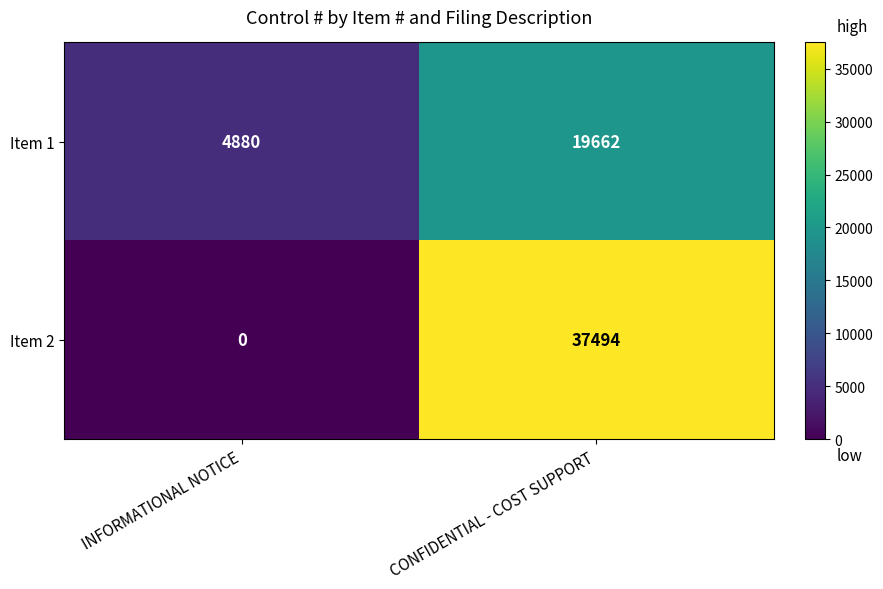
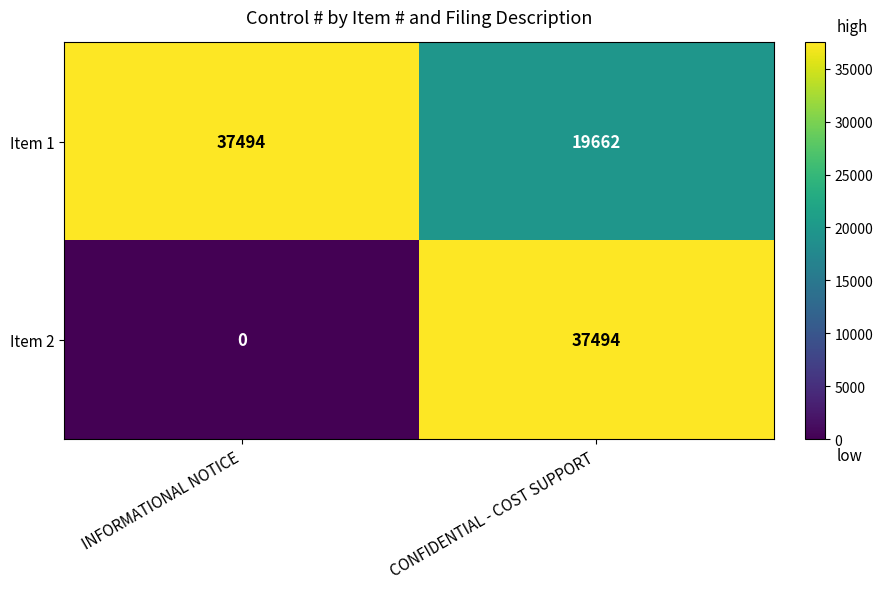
Item 1, INFORMATIONAL NOTICE: 4880 -> 37494
